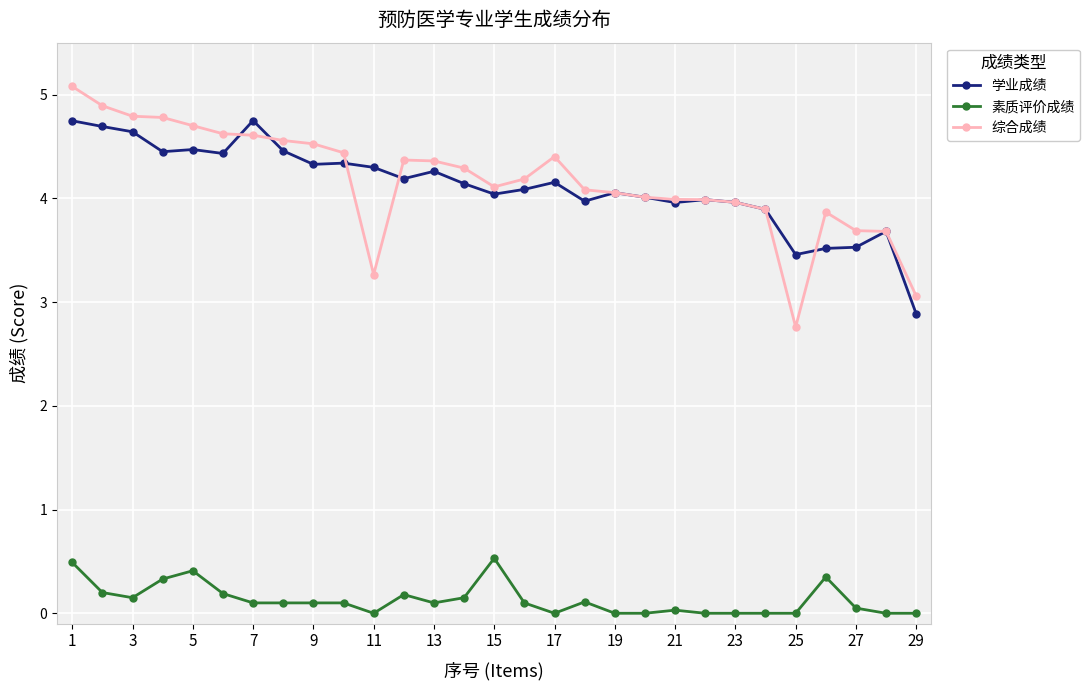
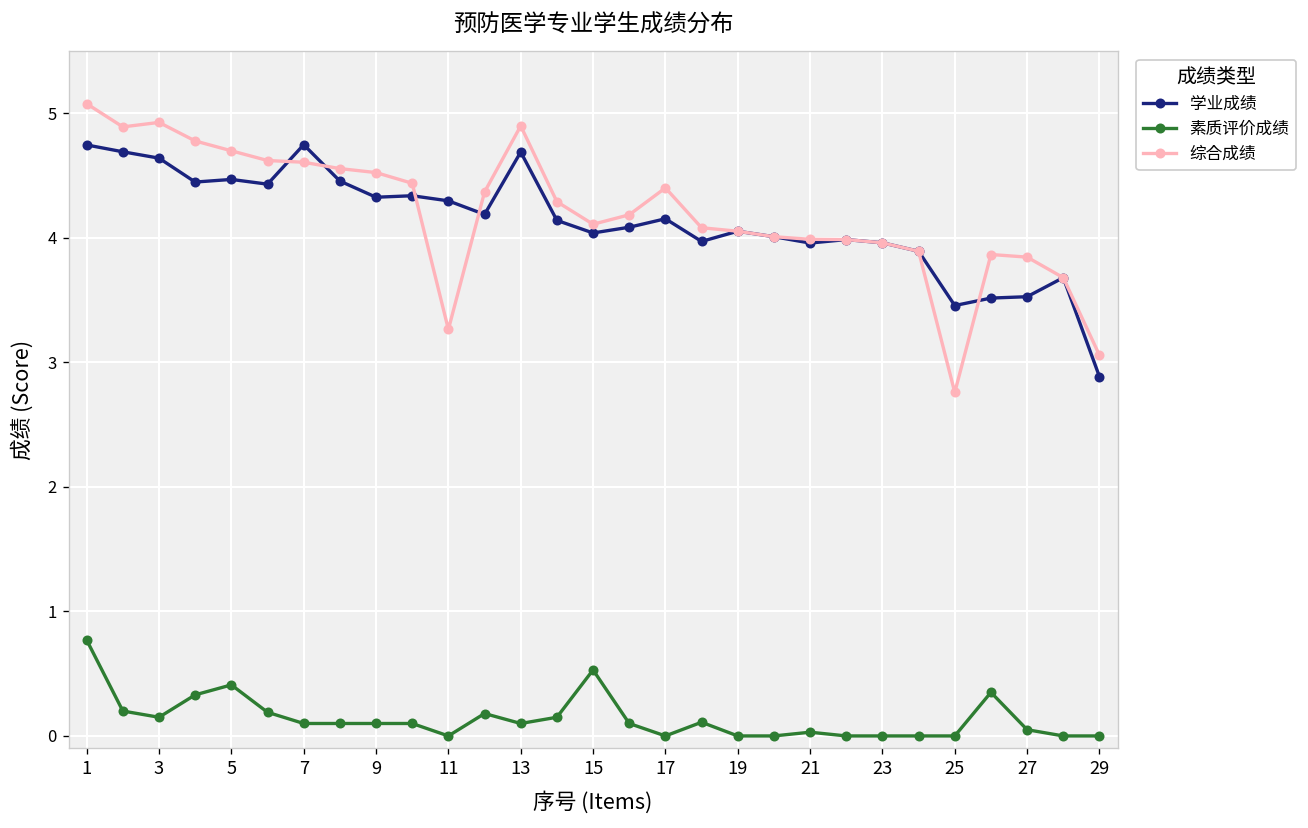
素质评价成绩, 1: 0.49 -> 0.77
综合成绩, 3: 4.79 -> 4.93
学业成绩, 13: 4.26 -> 4.69
综合成绩, 13: 4.36 -> 4.90
综合成绩, 27: 3.69 -> 3.85
